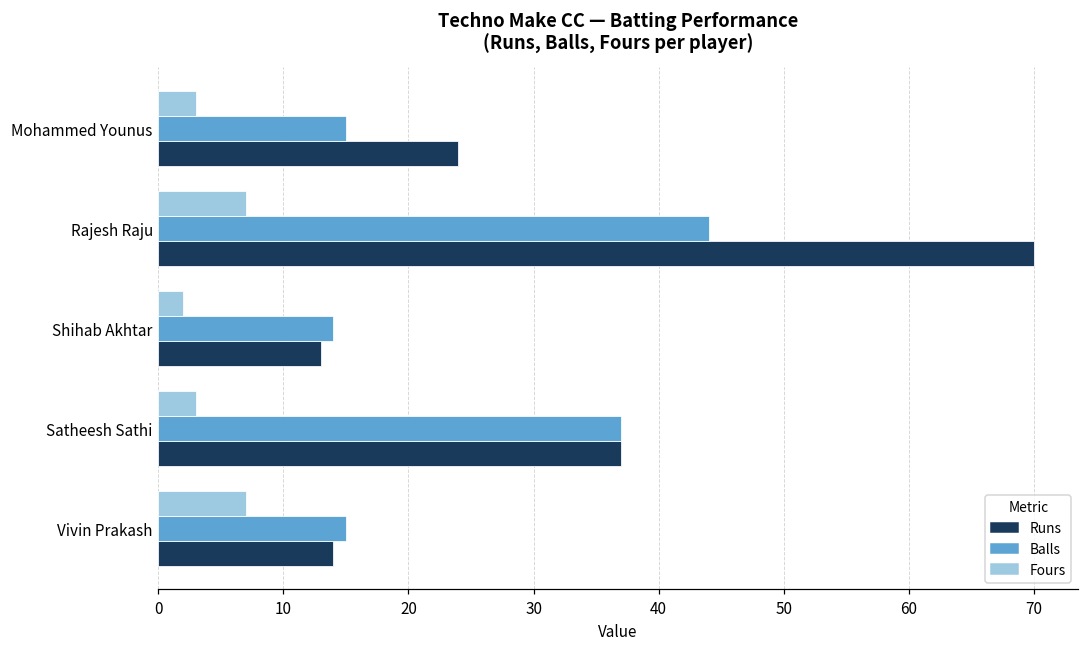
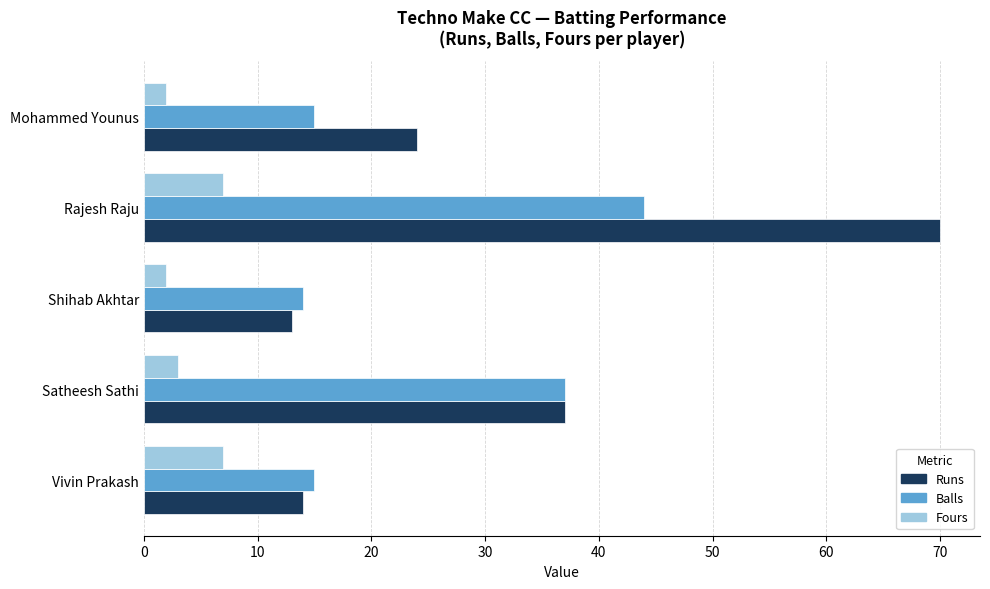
Fours, Mohammed Younus: 3 -> 2
